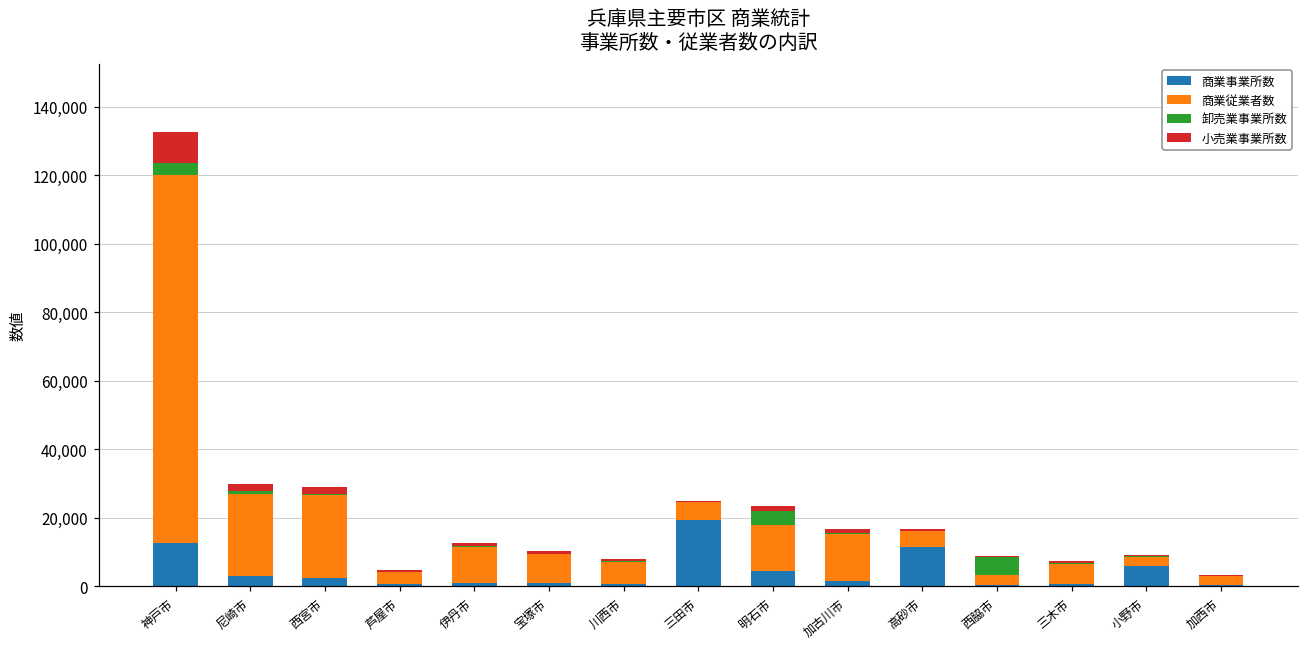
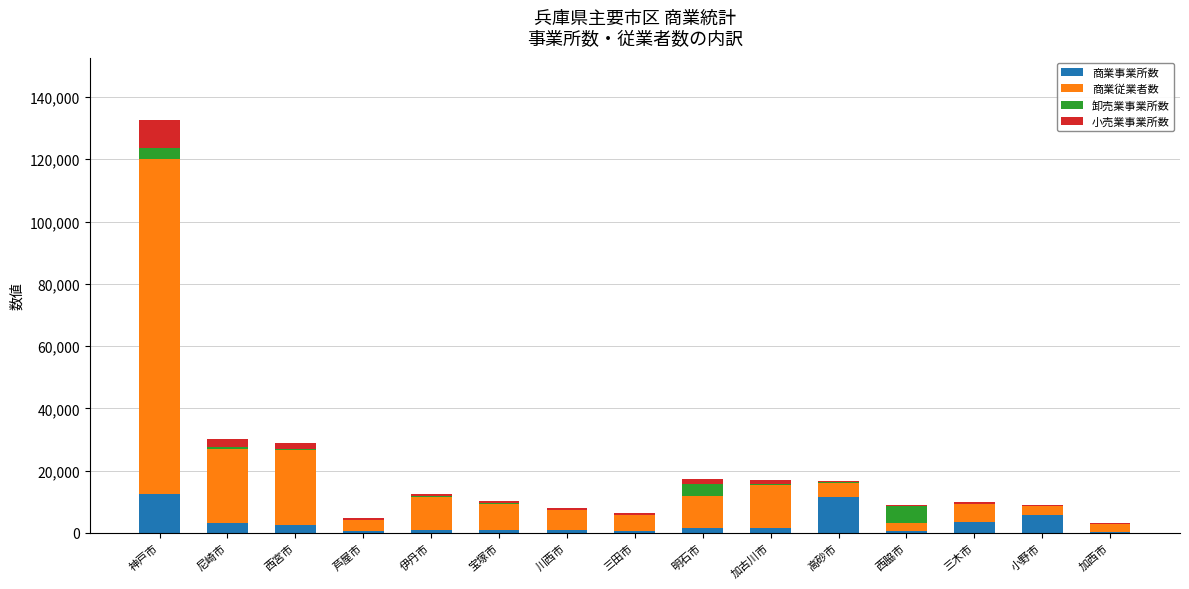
商業事業所数, 三田市: 19,000 -> 1,000
商業事業所数, 明石市: 4,000 -> 2,000
商業従業者数, 明石市: 14,000 -> 10,000
商業事業所数, 三木市: 1,000 -> 3,000
